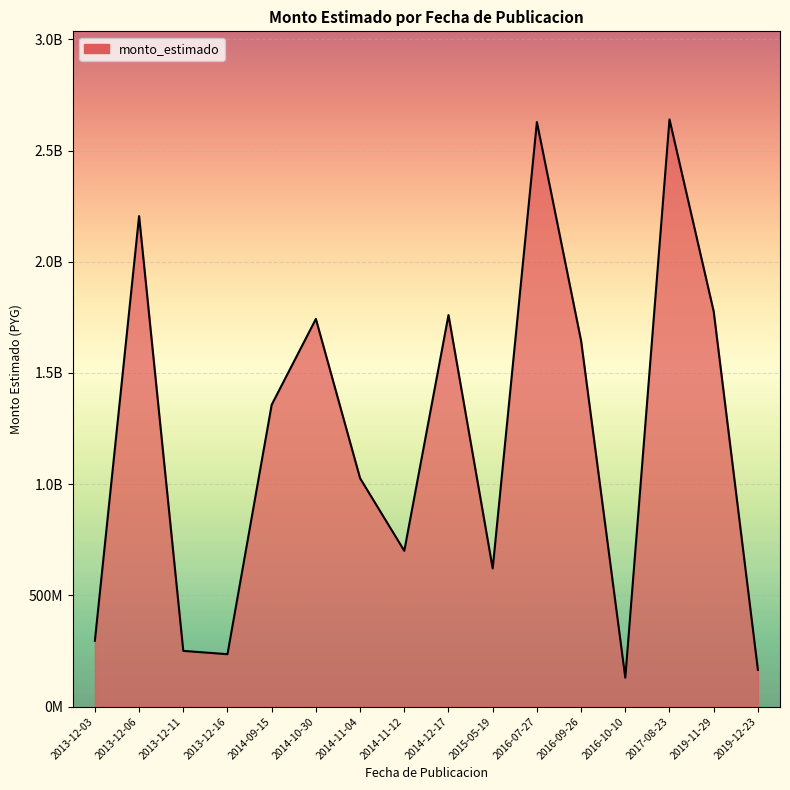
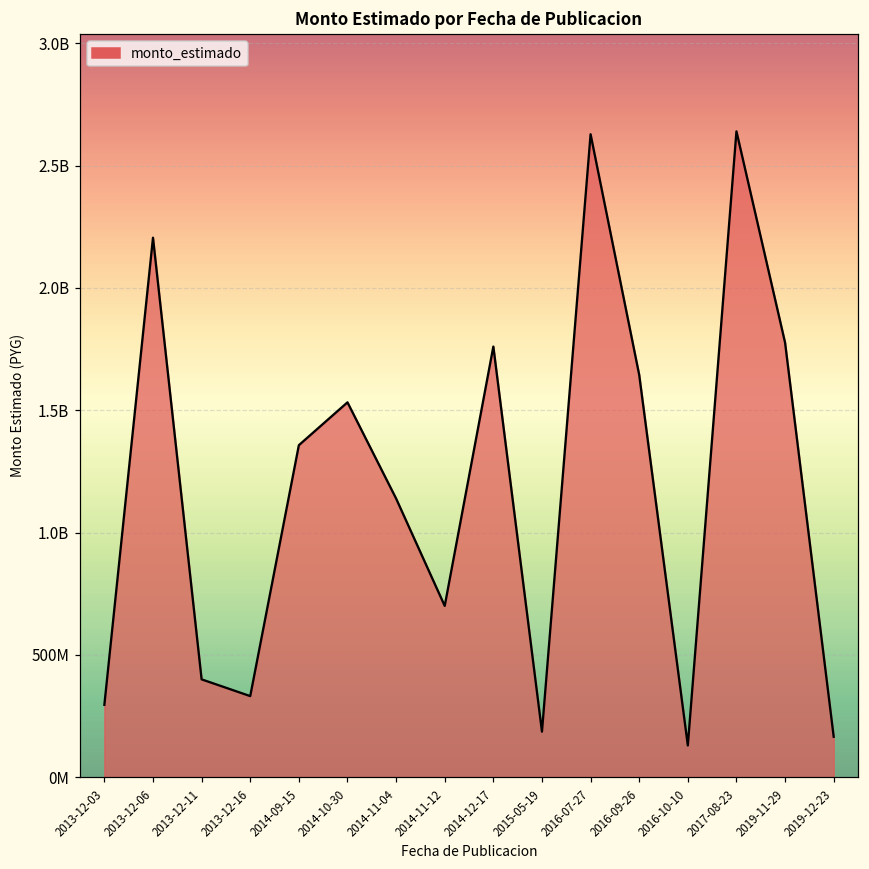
2013-12-11: 250000000 -> 400000000
2013-12-16: 240000000 -> 330000000
2014-10-30: 1740000000 -> 1530000000
2014-11-04: 1030000000 -> 1140000000
2015-05-19: 620000000 -> 190000000
